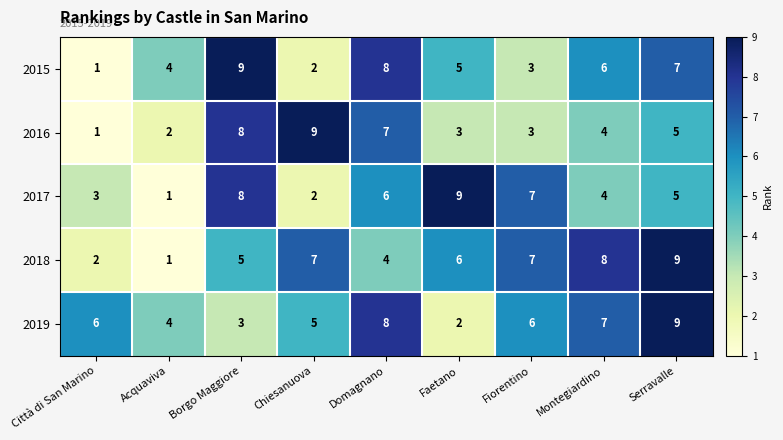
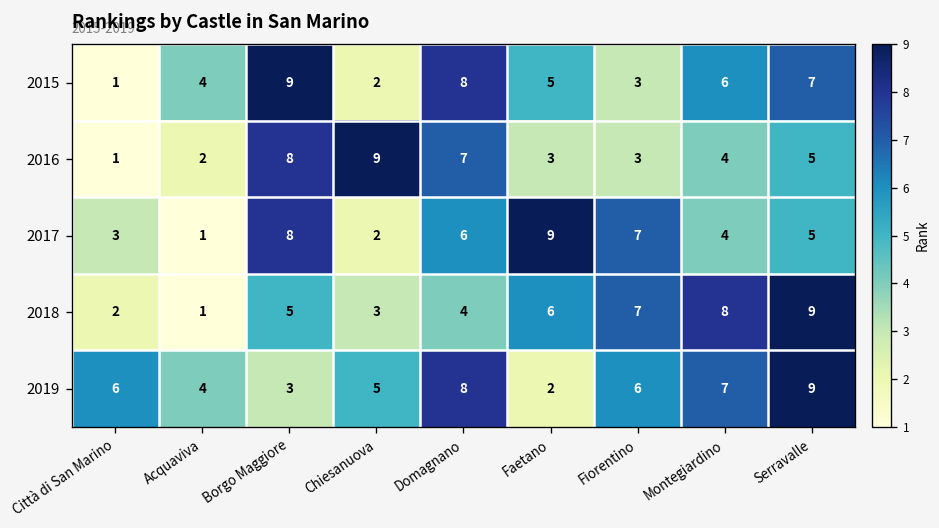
2018, Chiesanuova: 7 -> 3
